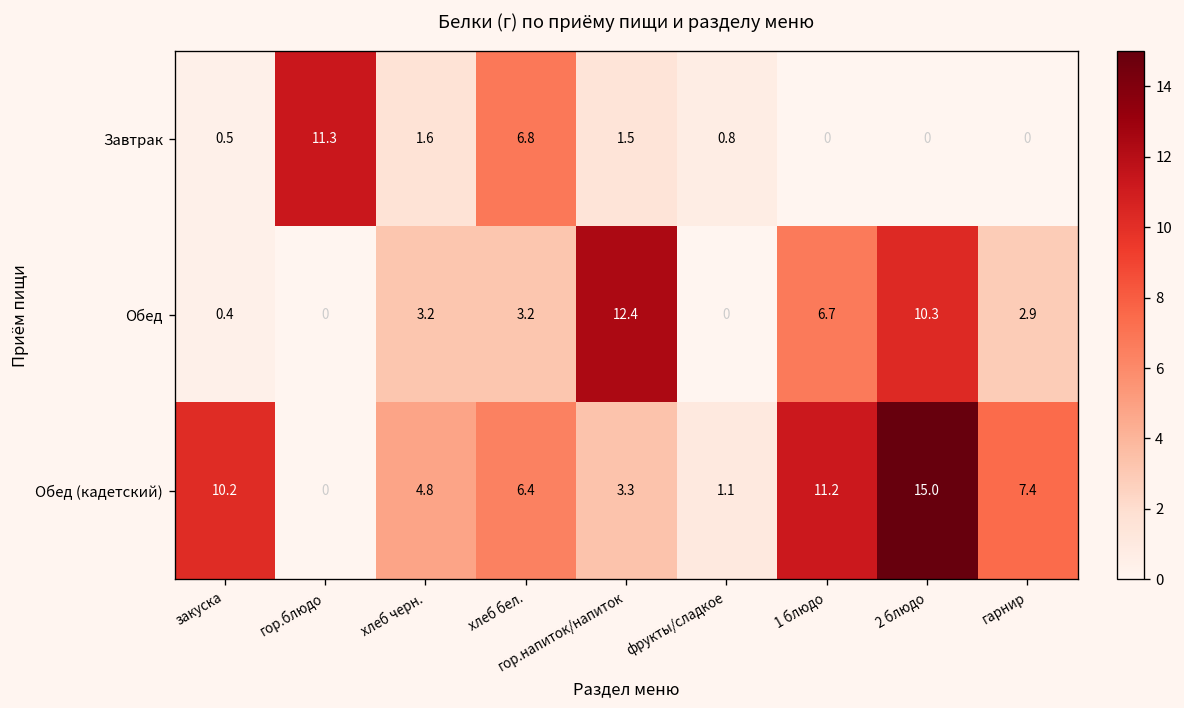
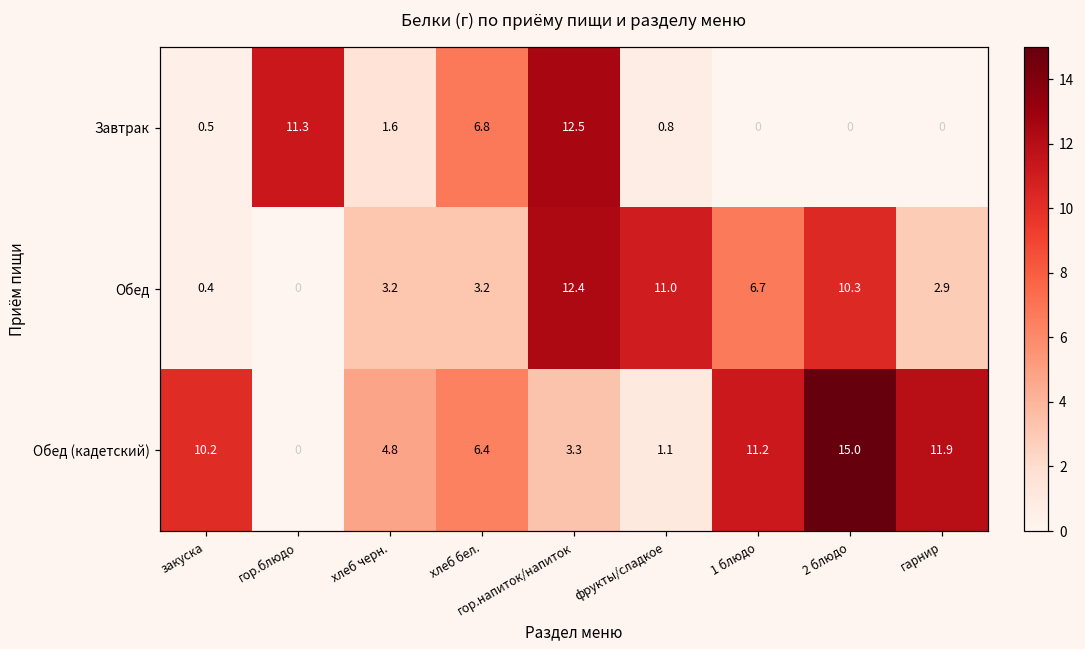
Завтрак, гор.напиток/напиток: 1.5 -> 12.5
Обед, фрукты/сладкое: 0 -> 11.0
Обед (кадетский), гарнир: 7.4 -> 11.9
